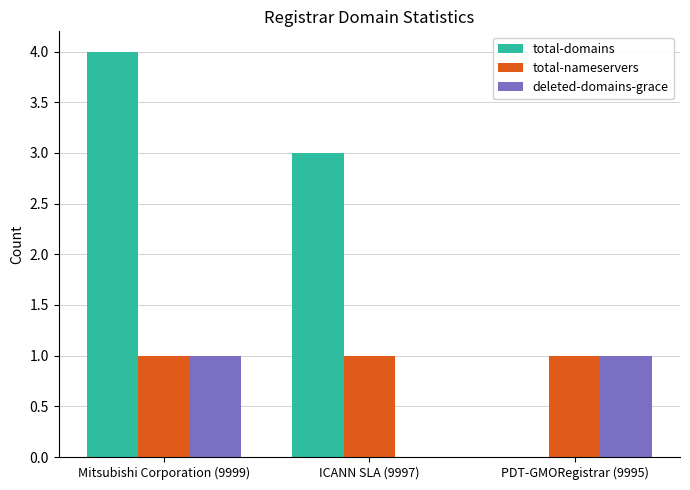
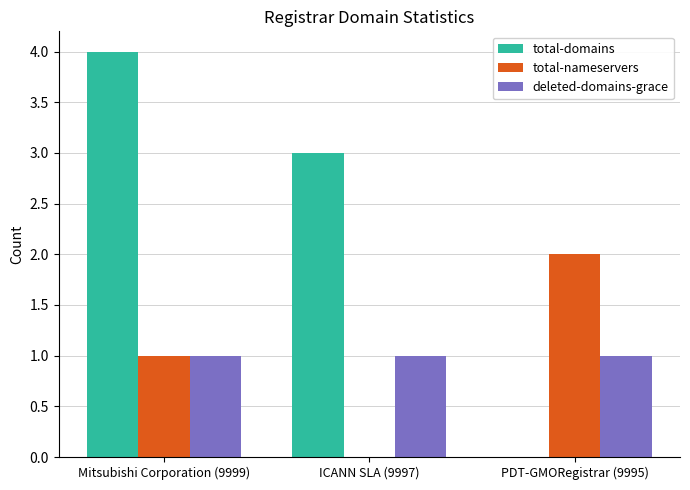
total-nameservers, ICANN SLA (9997): 1 -> 0
deleted-domains-grace, ICANN SLA (9997): 0 -> 1
total-nameservers, PDT-GMORegistrar (9995): 1 -> 2
